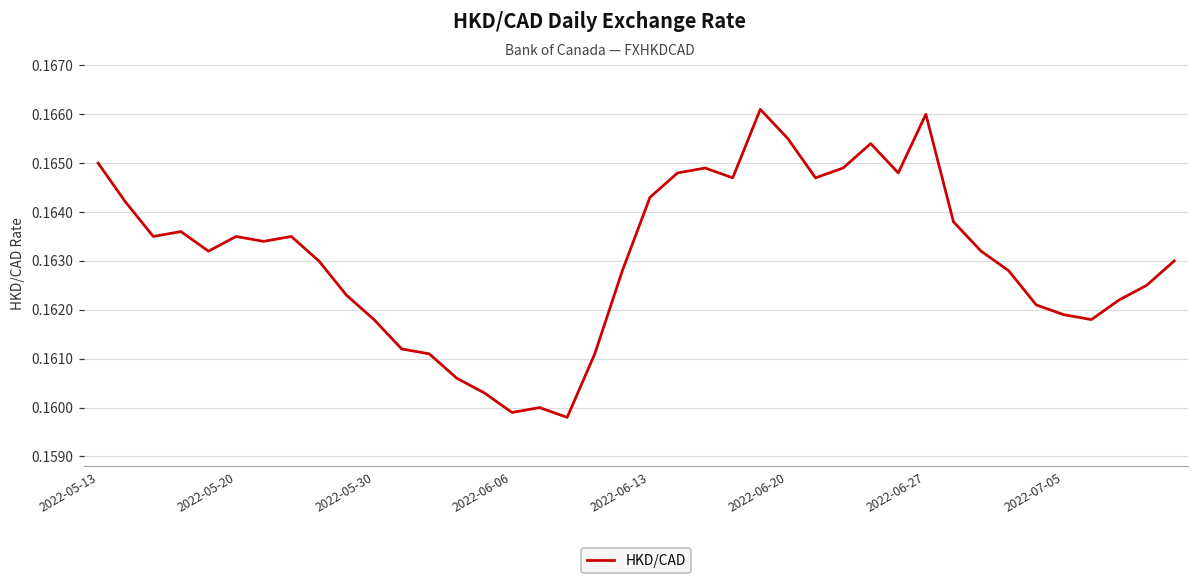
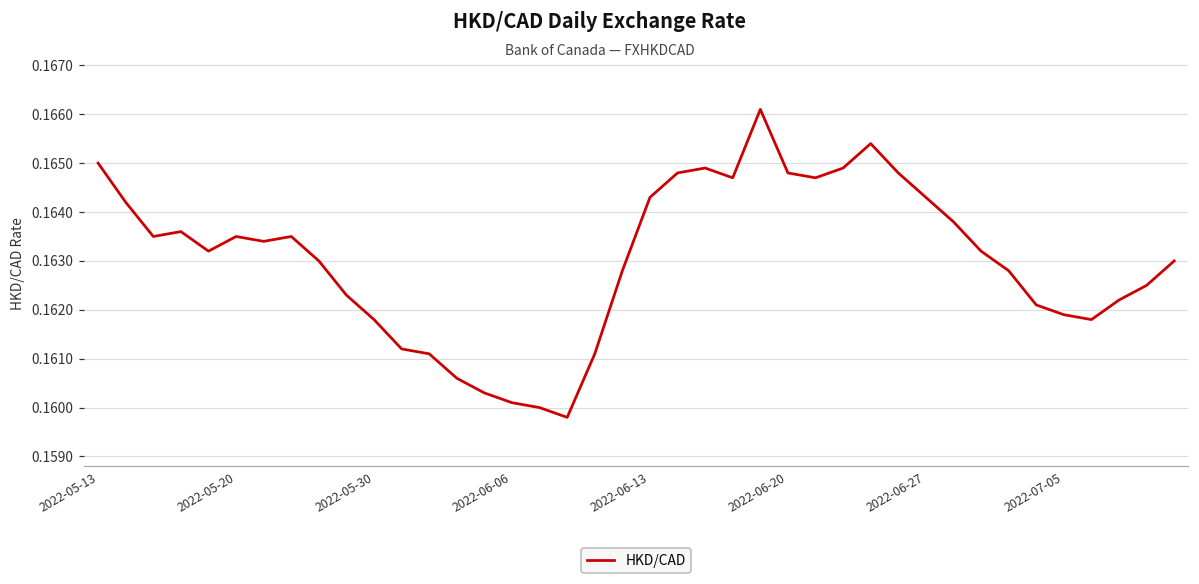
2022-06-06: 0.1599 -> 0.1601
2022-06-20: 0.1655 -> 0.1648
2022-06-27: 0.1660 -> 0.1643
